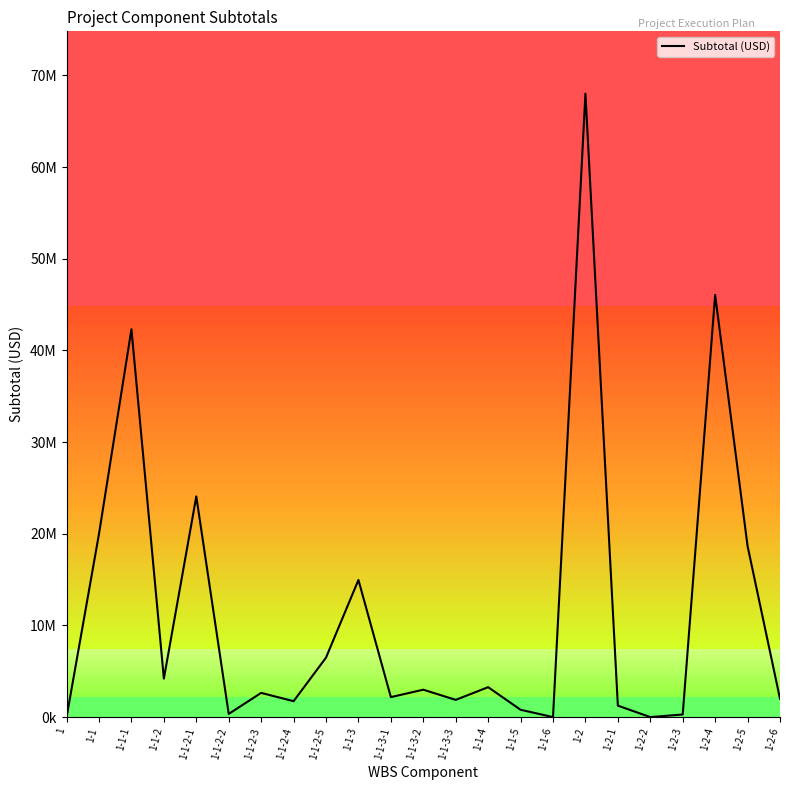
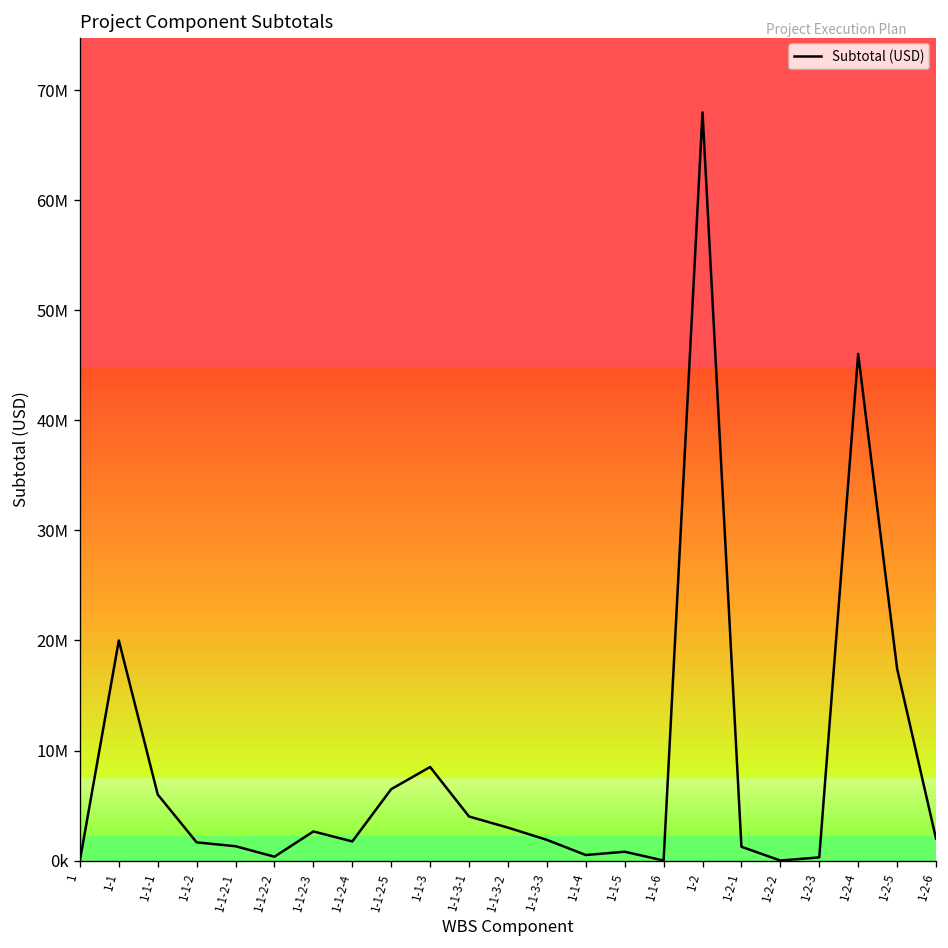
1-1-1: 42000000 -> 6000000
1-1-2: 4000000 -> 2000000
1-1-2-1: 24000000 -> 1000000
1-1-3: 15000000 -> 9000000
1-1-3-1: 2000000 -> 4000000
1-1-4: 3000000 -> 1000000
1-2-5: 19000000 -> 17000000
